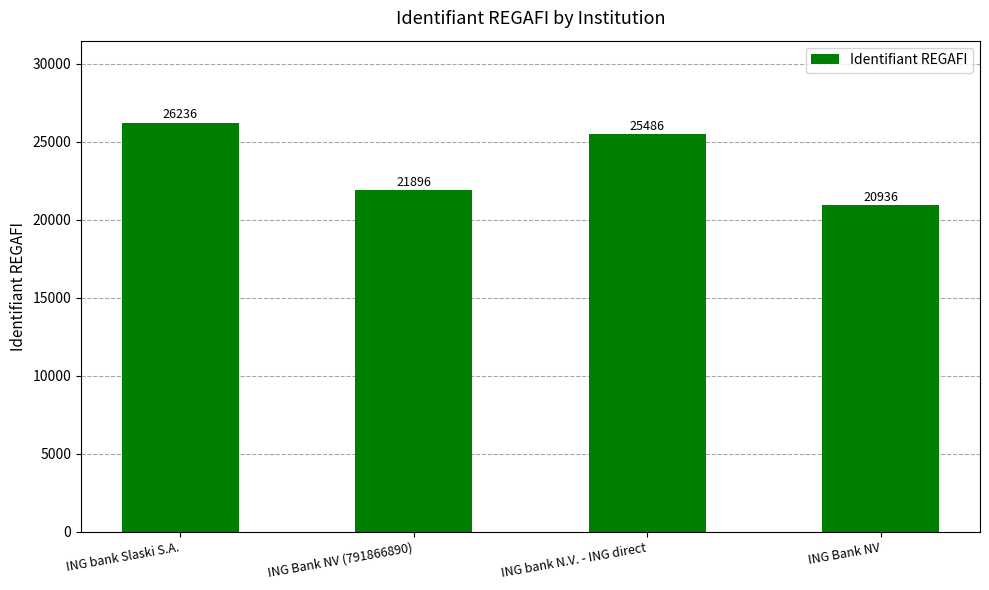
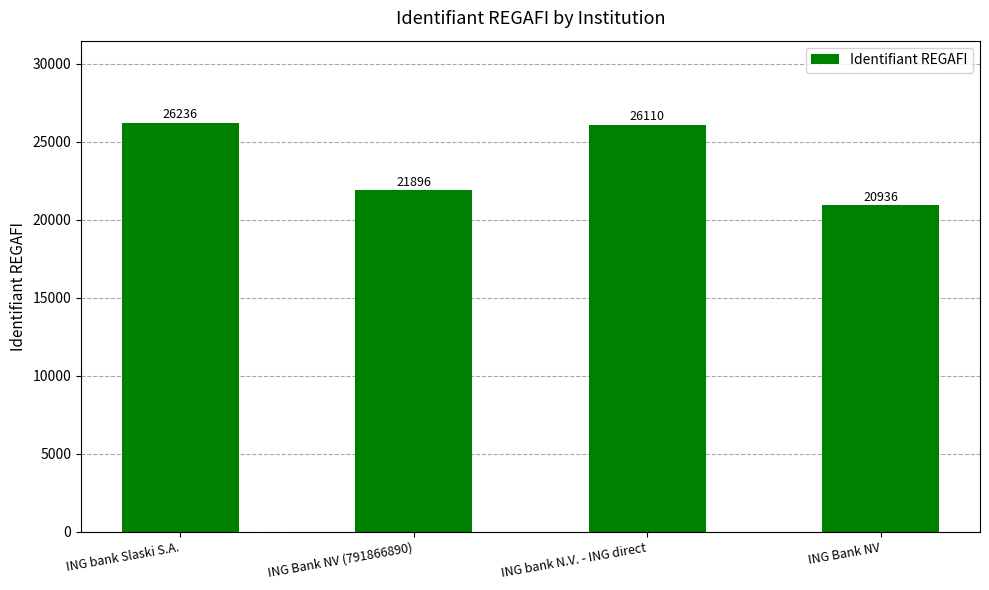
ING bank N.V. - ING direct: 25486 -> 26110
